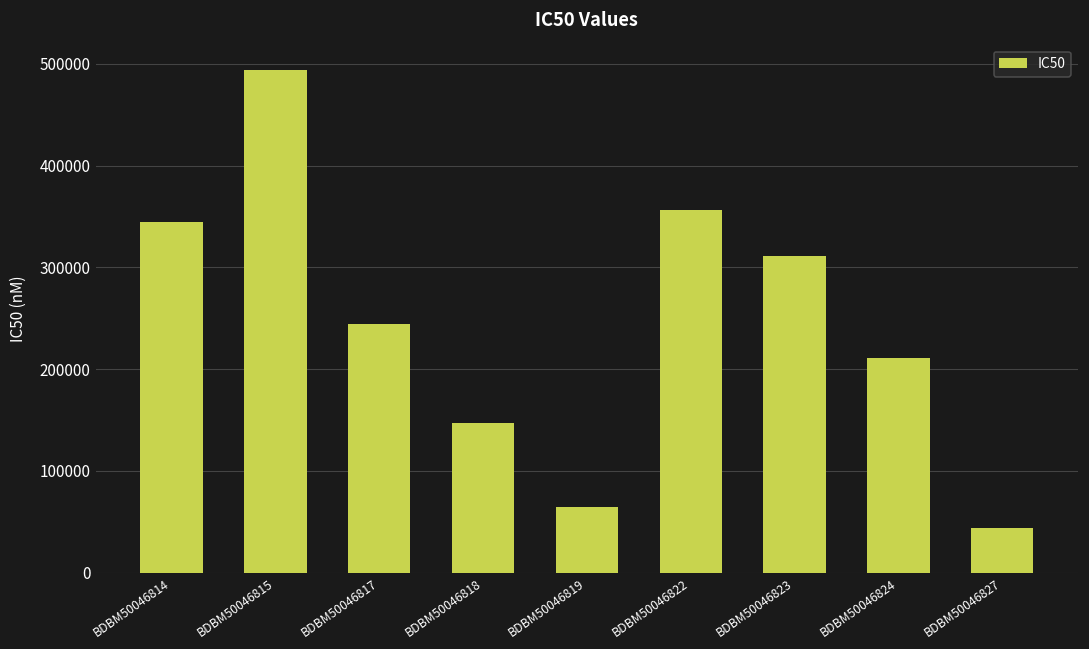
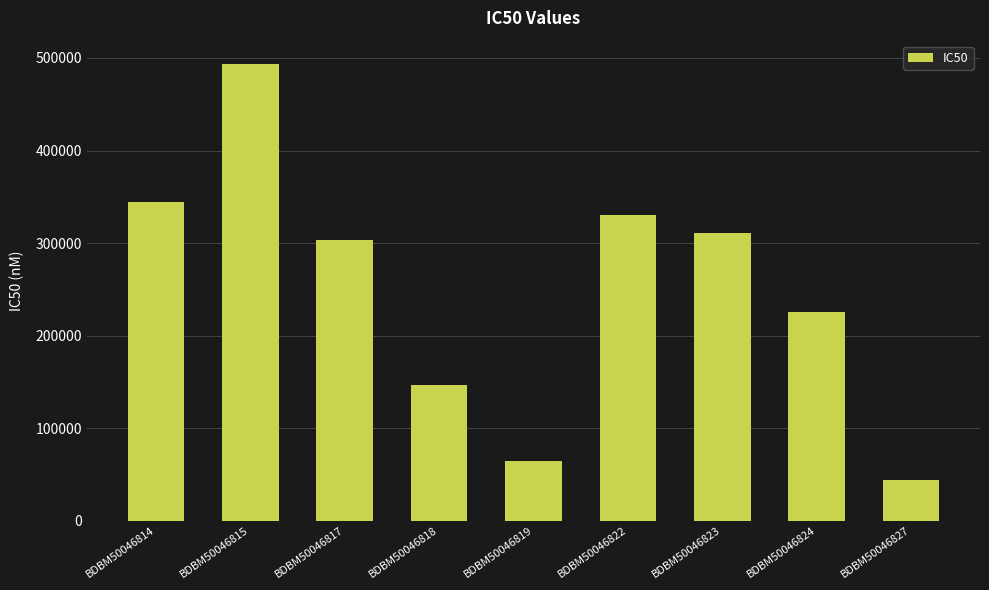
BDBM50046817: 240000 -> 300000
BDBM50046822: 360000 -> 330000
BDBM50046824: 210000 -> 230000
